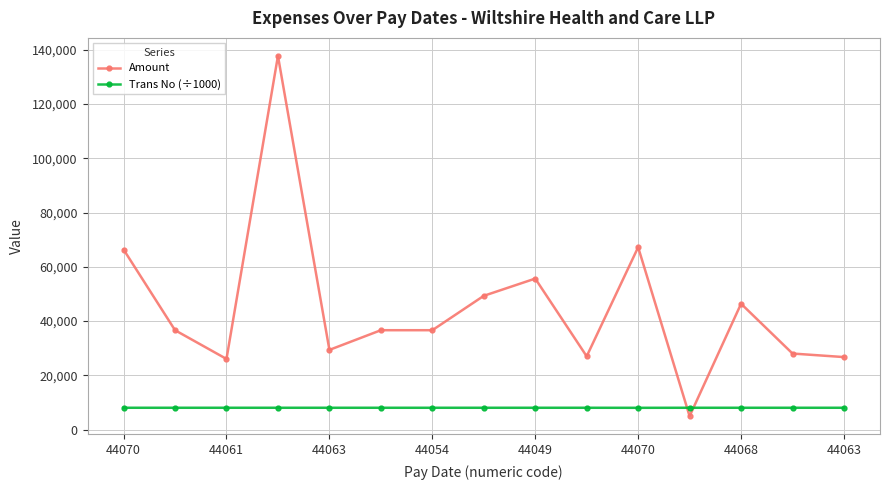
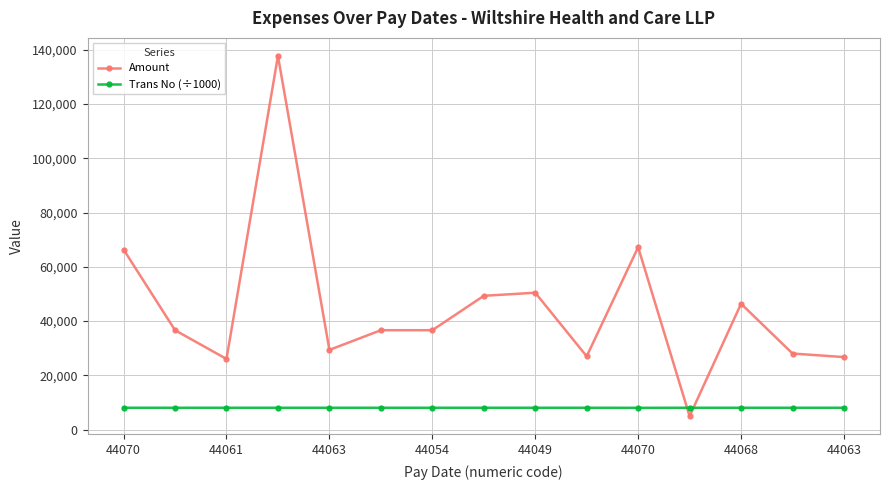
Amount, 44049: 56,000 -> 50,000
